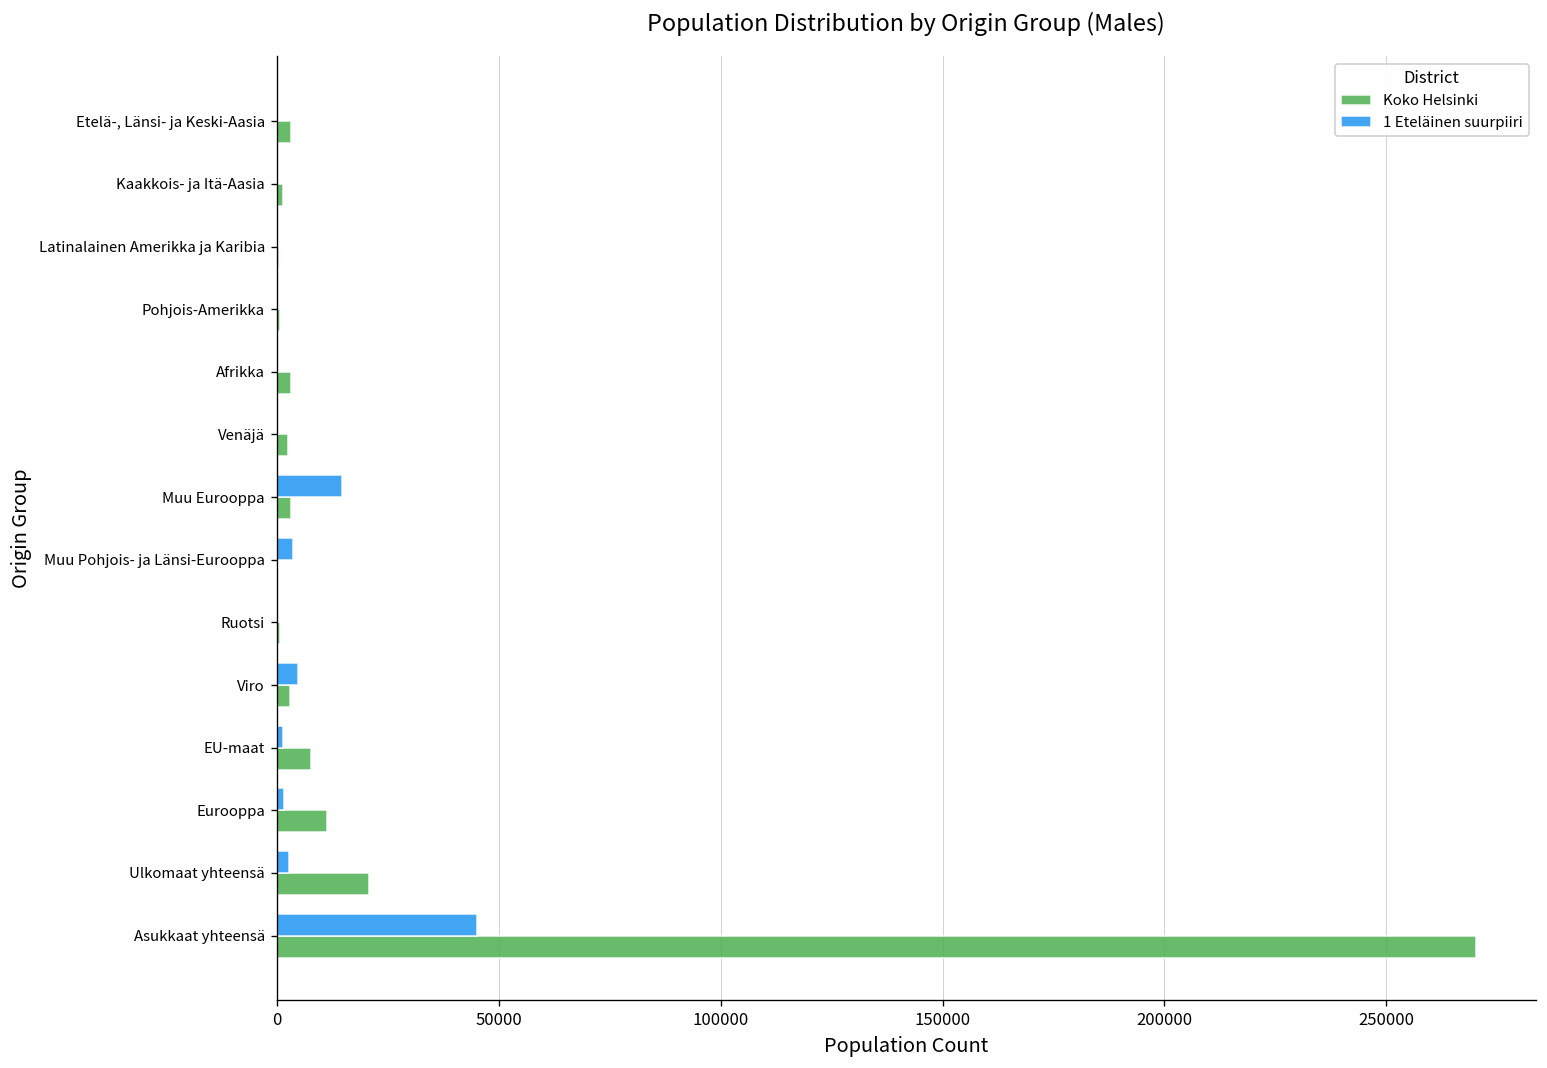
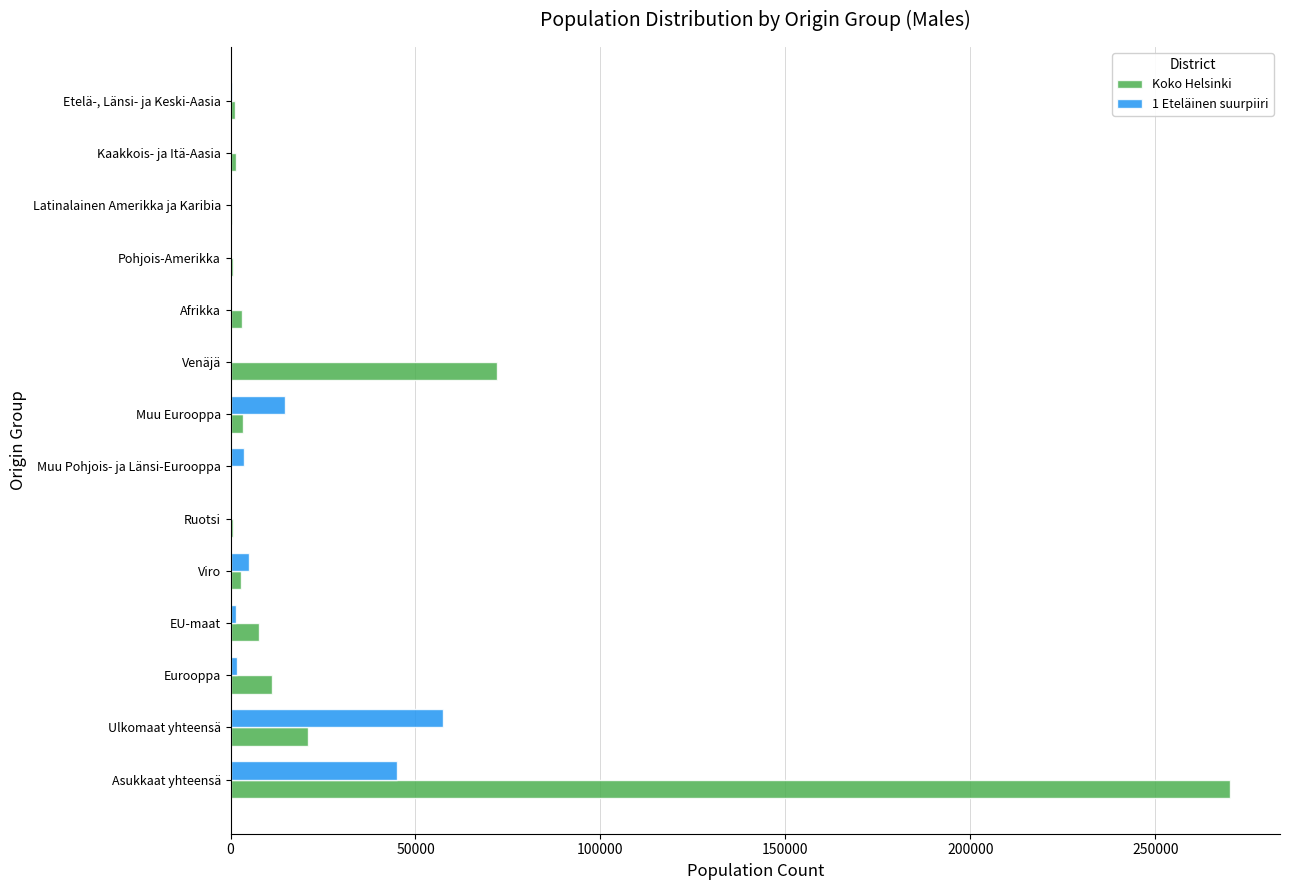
Koko Helsinki, Etelä-, Länsi- ja Keski-Aasia: 3000 -> 1000
Koko Helsinki, Venäjä: 2000 -> 72000
1 Eteläinen suurpiiri, Ulkomaat yhteensä: 3000 -> 57000
